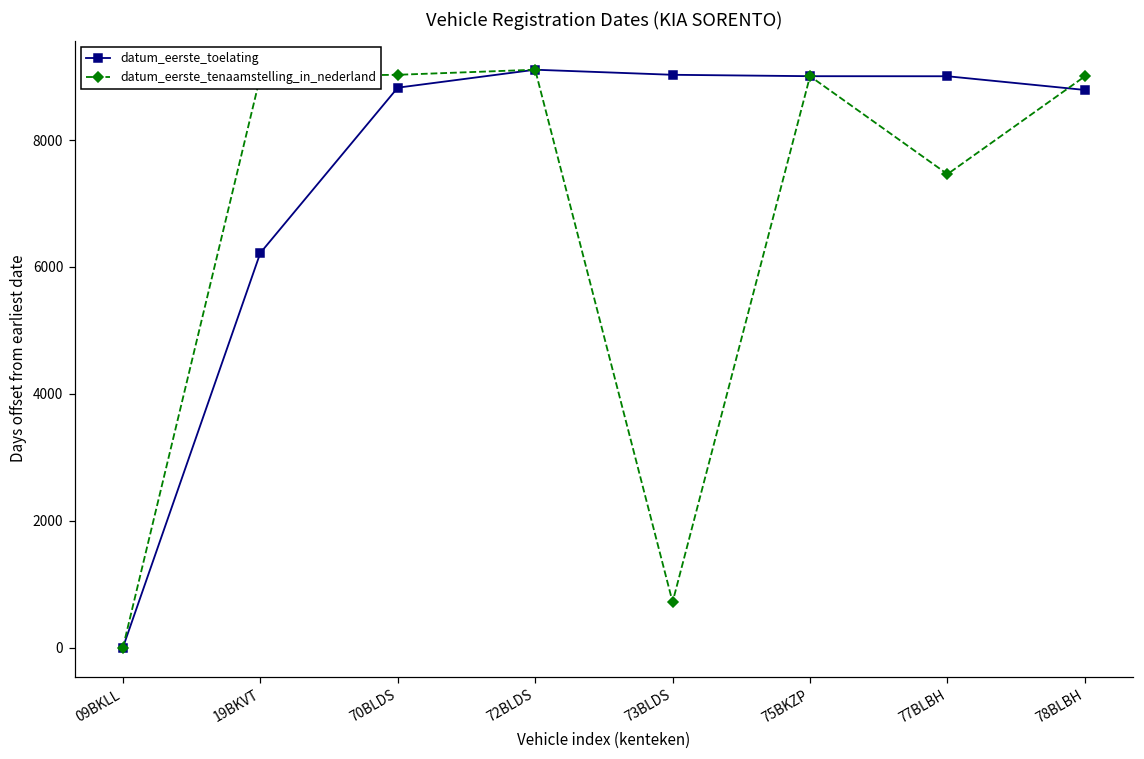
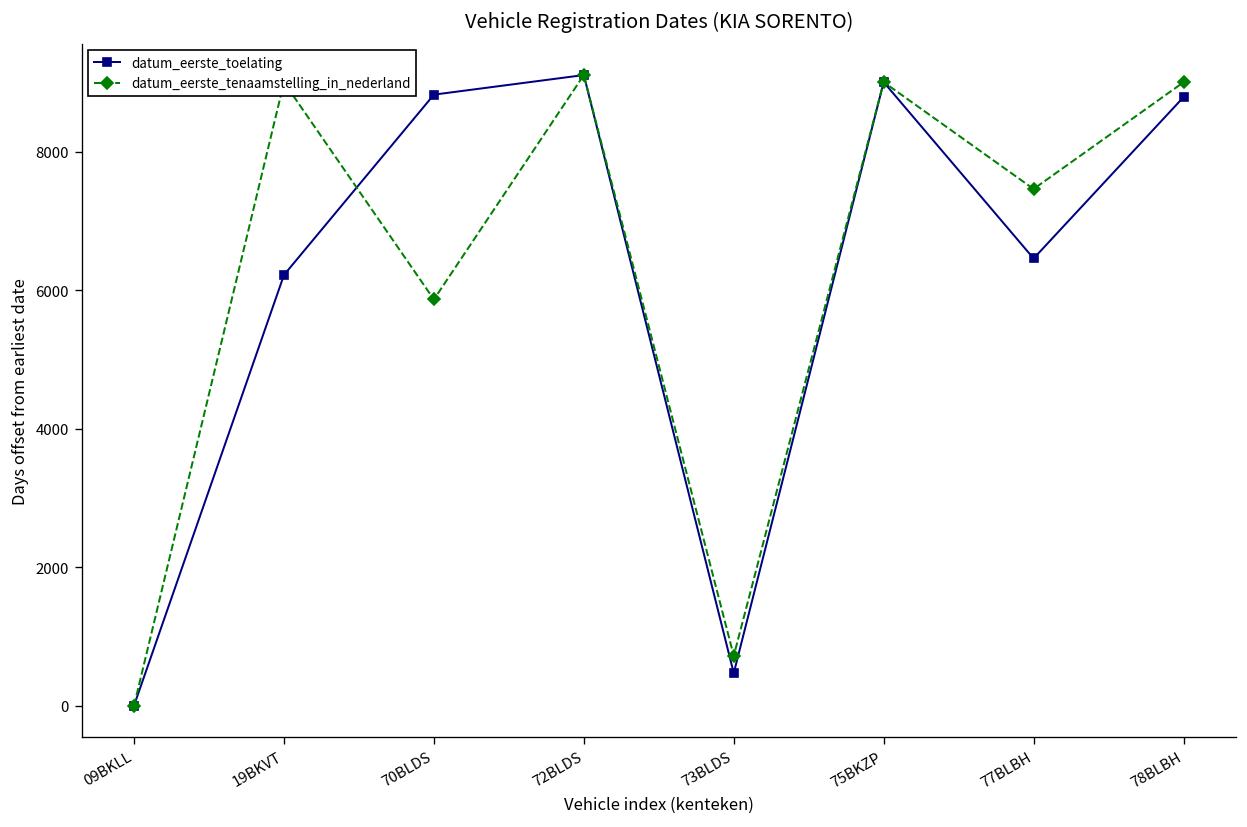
datum_eerste_tenaamstelling_in_nederland, 70BLDS: 9000 -> 5900
datum_eerste_toelating, 73BLDS: 9000 -> 500
datum_eerste_toelating, 77BLBH: 9000 -> 6500
